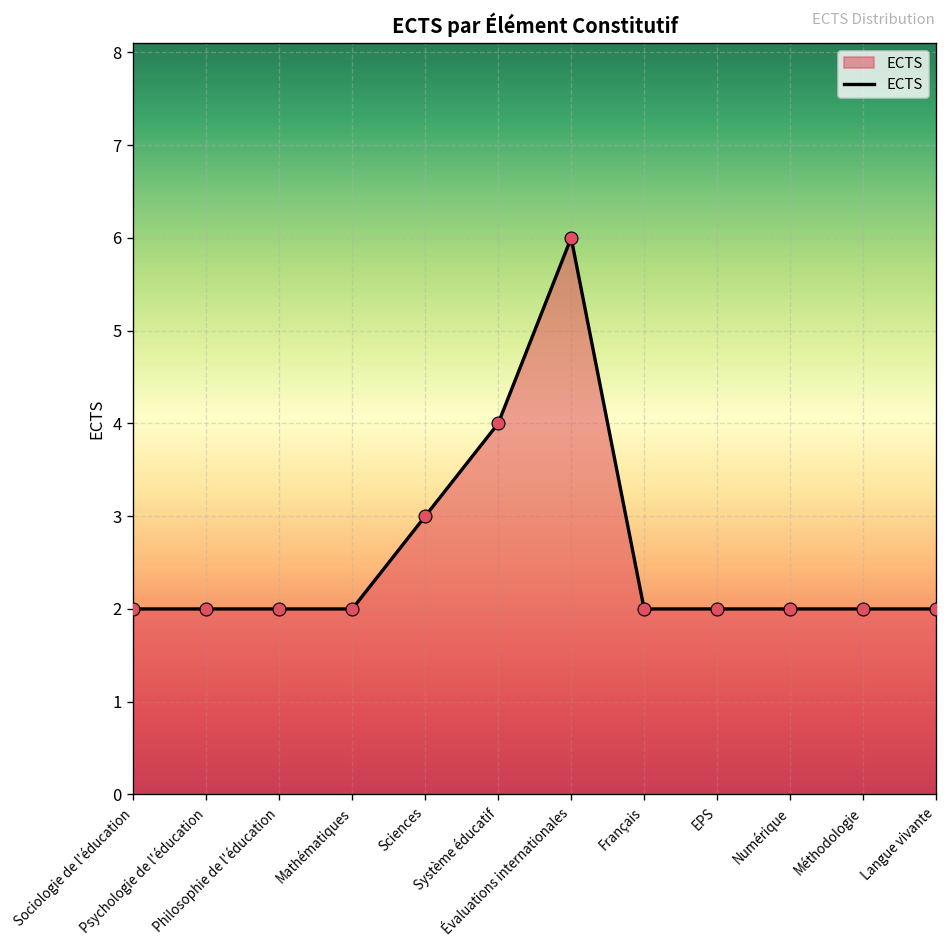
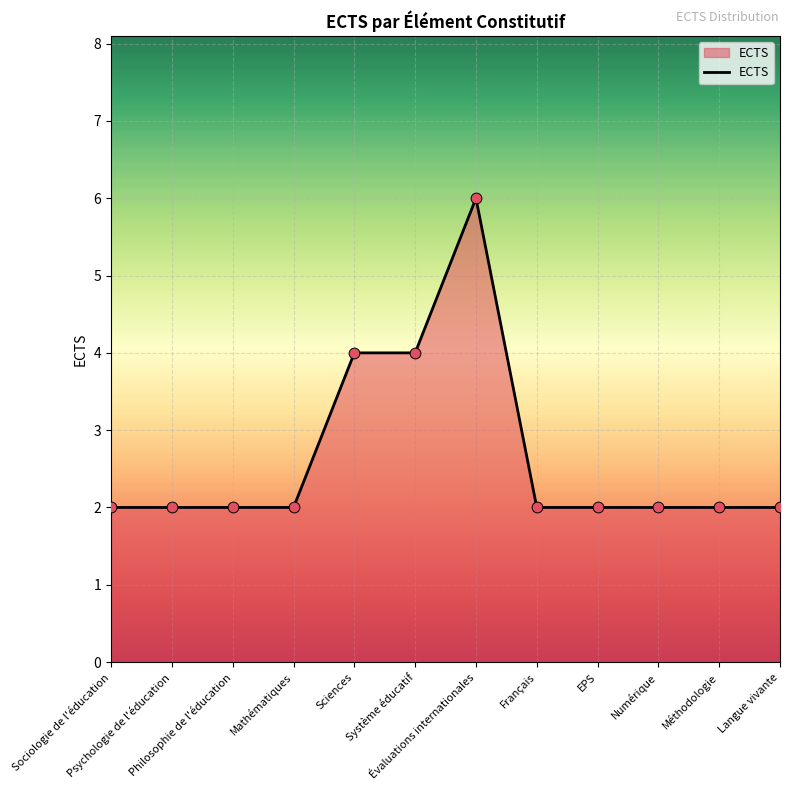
Sciences: 3 -> 4
